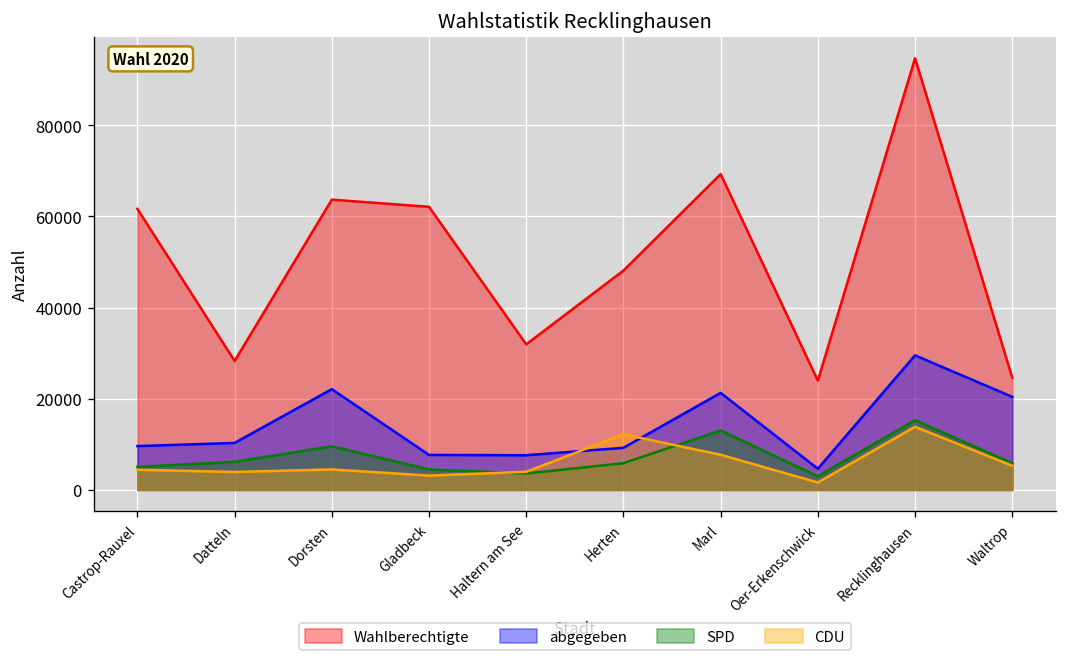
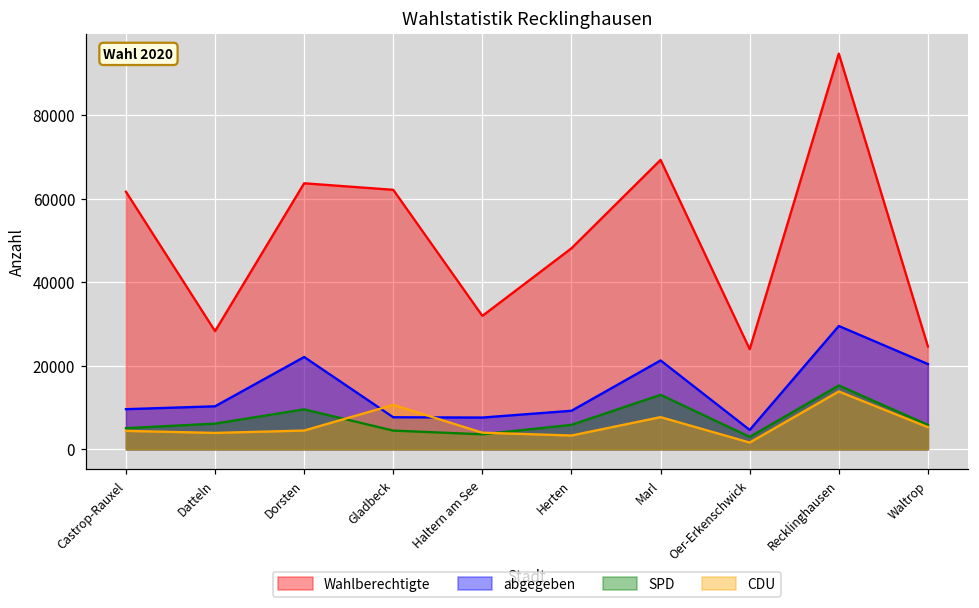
CDU, Gladbeck: 3000 -> 11000
CDU, Herten: 12000 -> 3000
